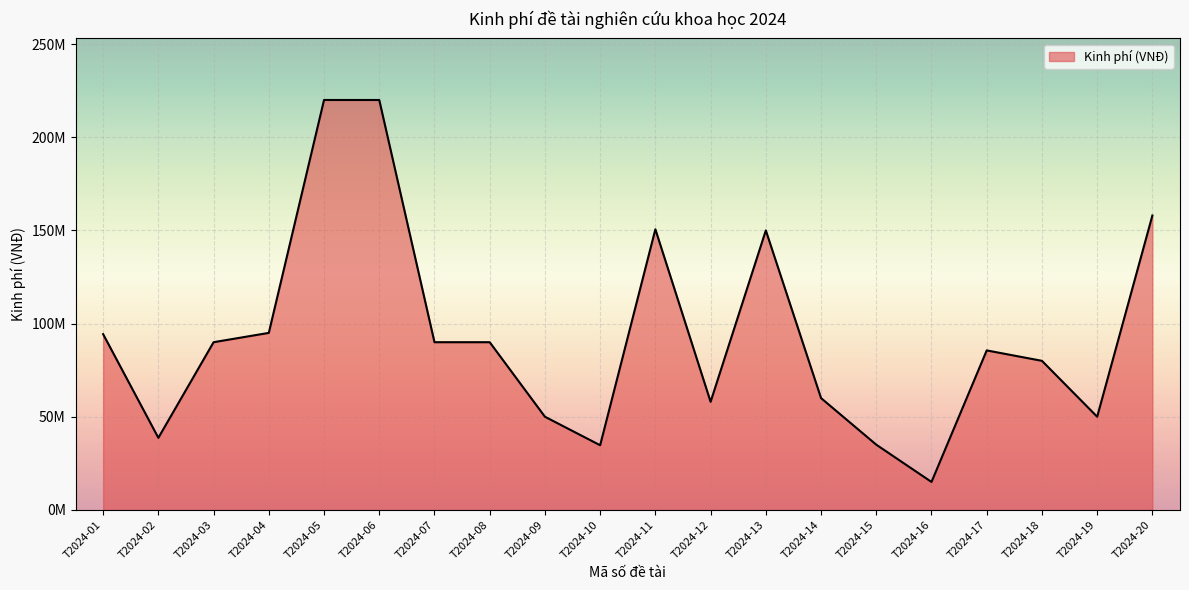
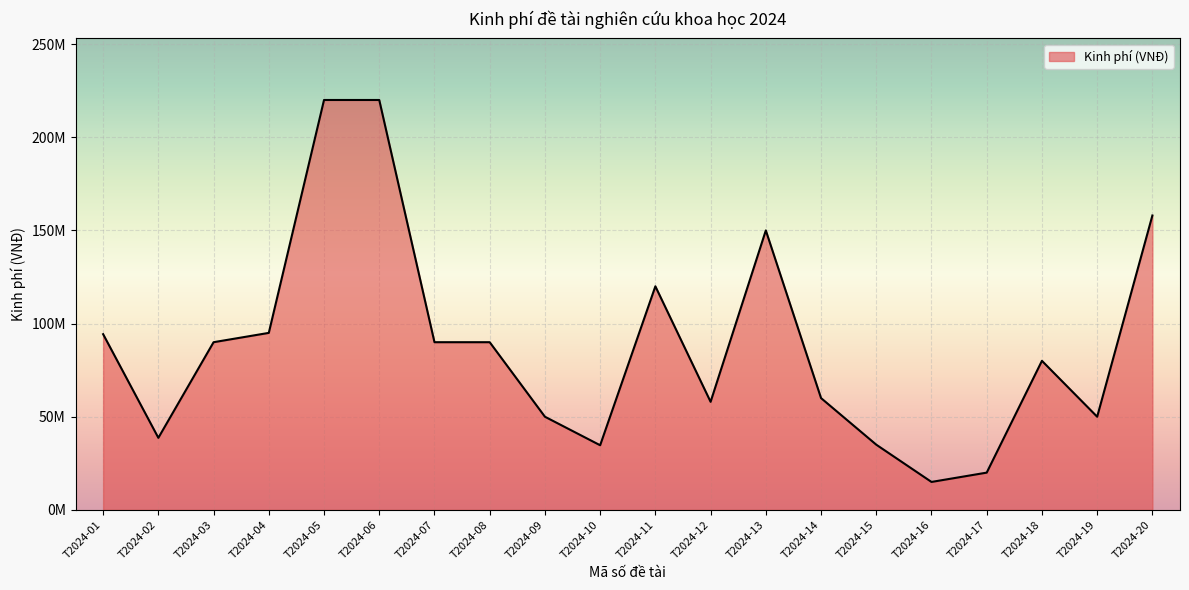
T2024-11: 151000000 -> 120000000
T2024-17: 86000000 -> 20000000
